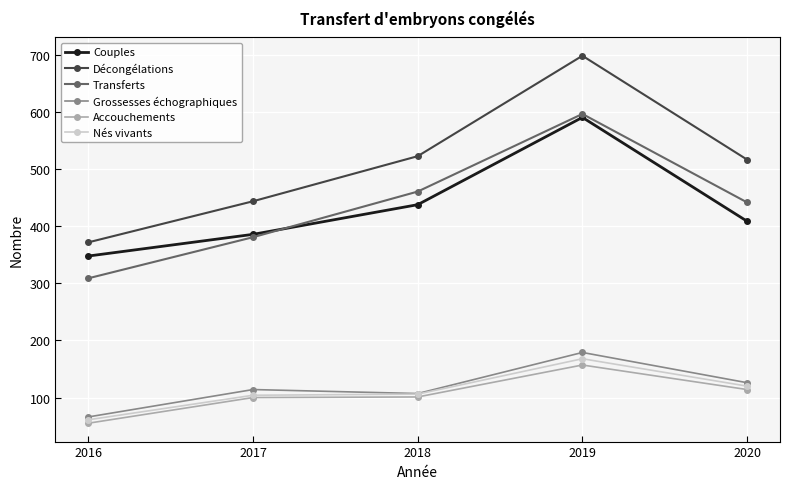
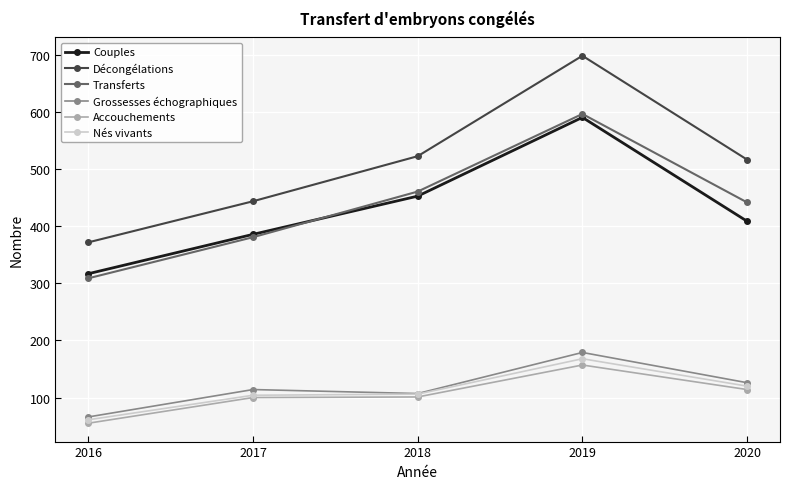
Couples, 2016: 350 -> 320
Couples, 2018: 440 -> 450
